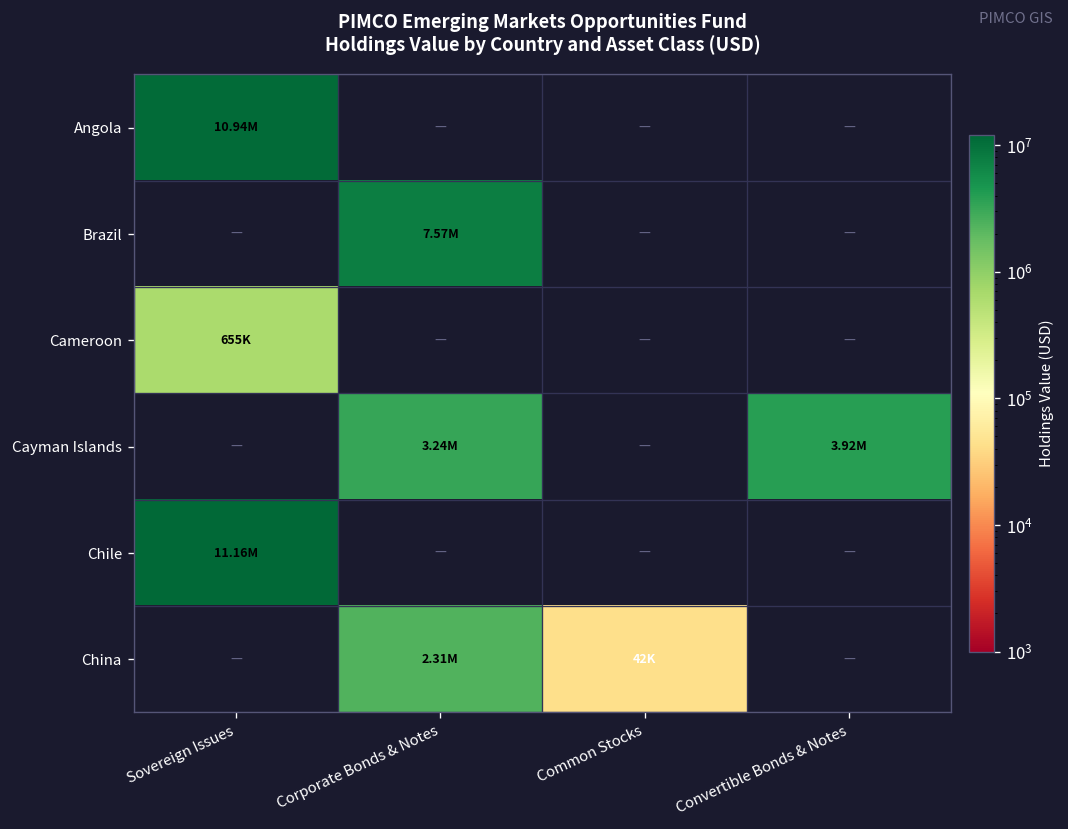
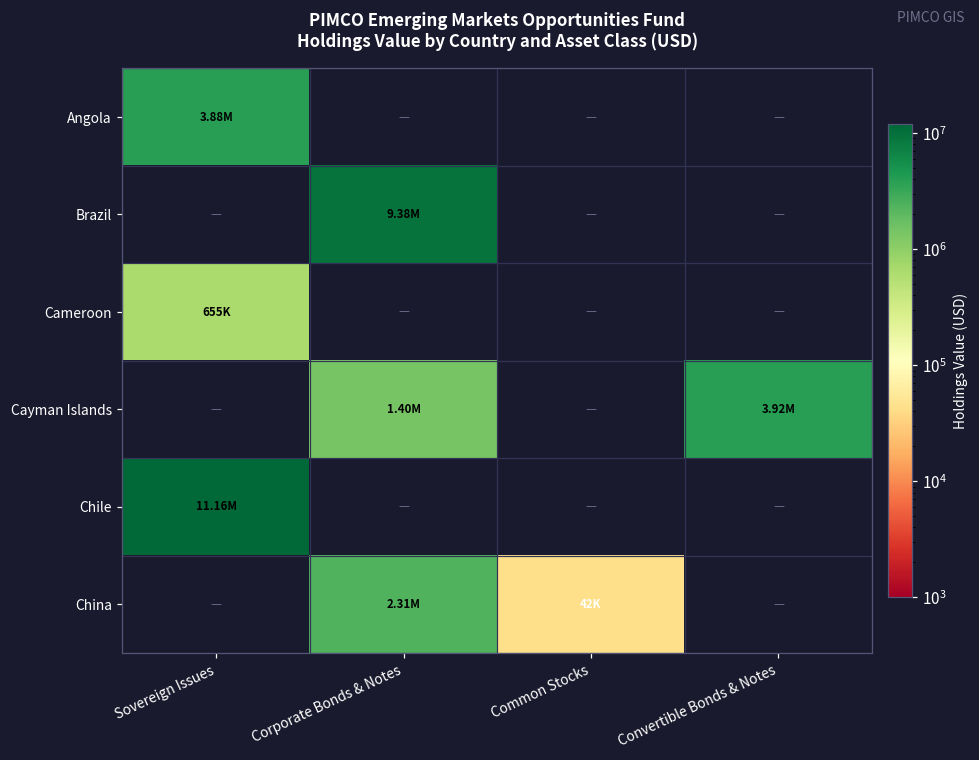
Angola, Sovereign Issues: 10.94M -> 3.88M
Brazil, Corporate Bonds & Notes: 7.57M -> 9.38M
Cayman Islands, Corporate Bonds & Notes: 3.24M -> 1.40M
